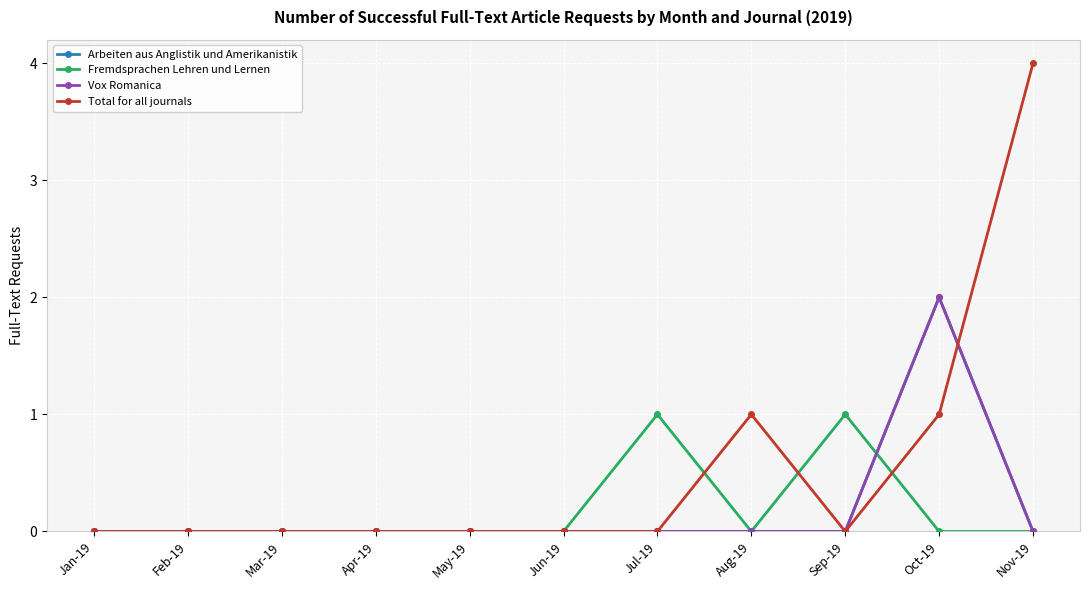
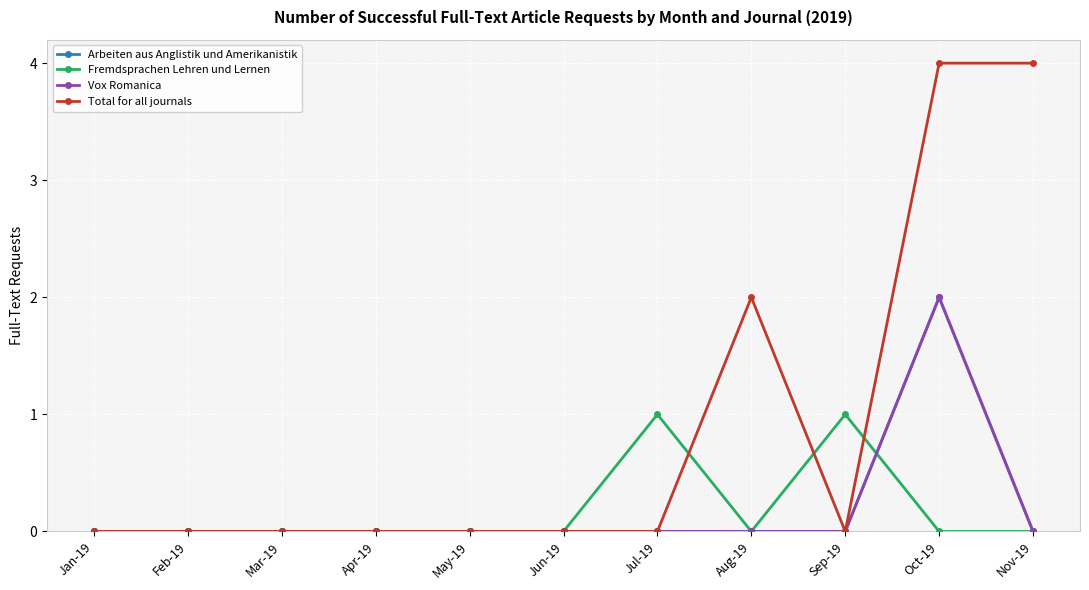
Total for all journals, Aug-19: 1 -> 2
Total for all journals, Oct-19: 1 -> 4
